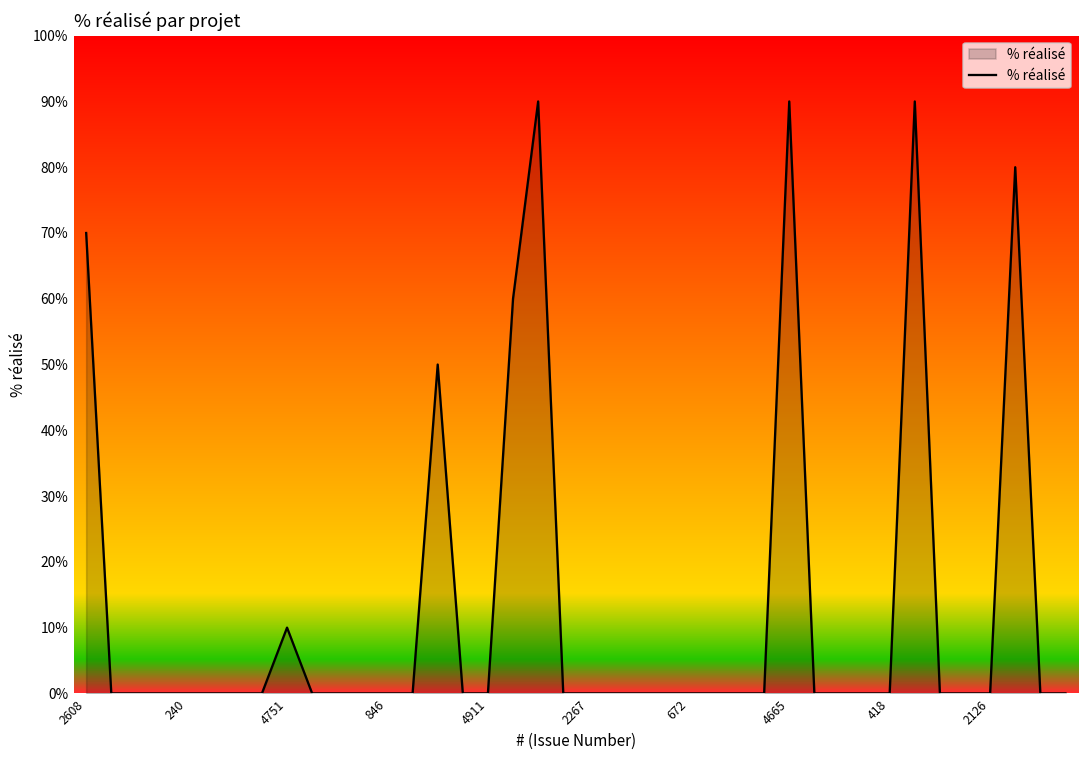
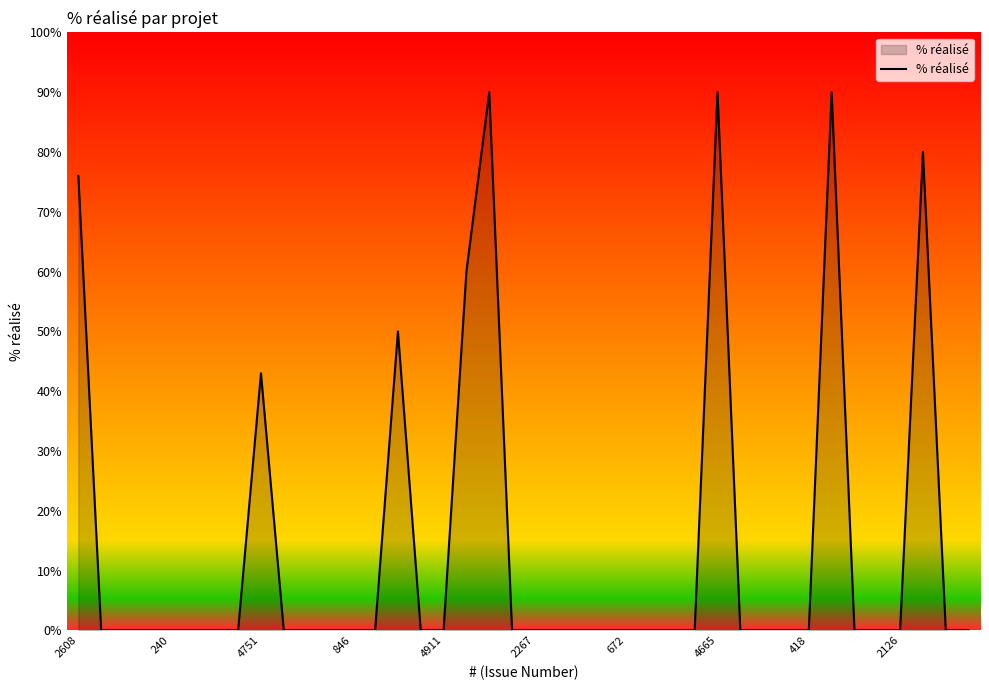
2608: 70% -> 76%
4751: 10% -> 43%
